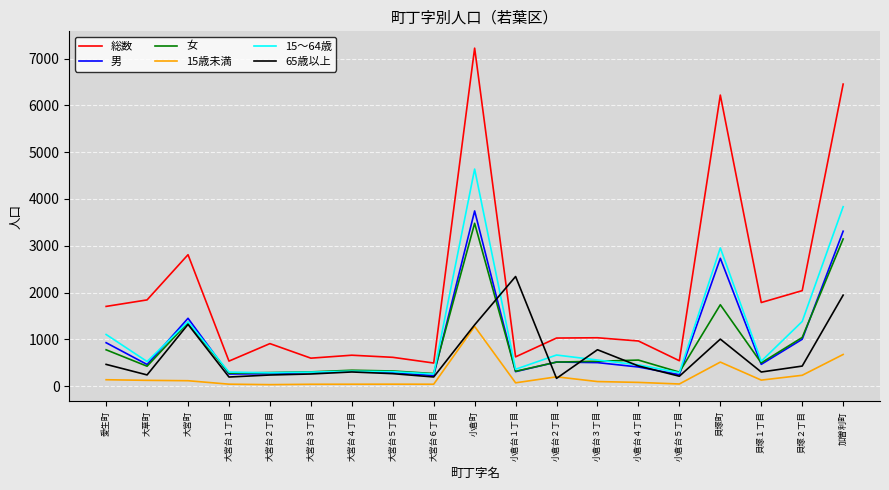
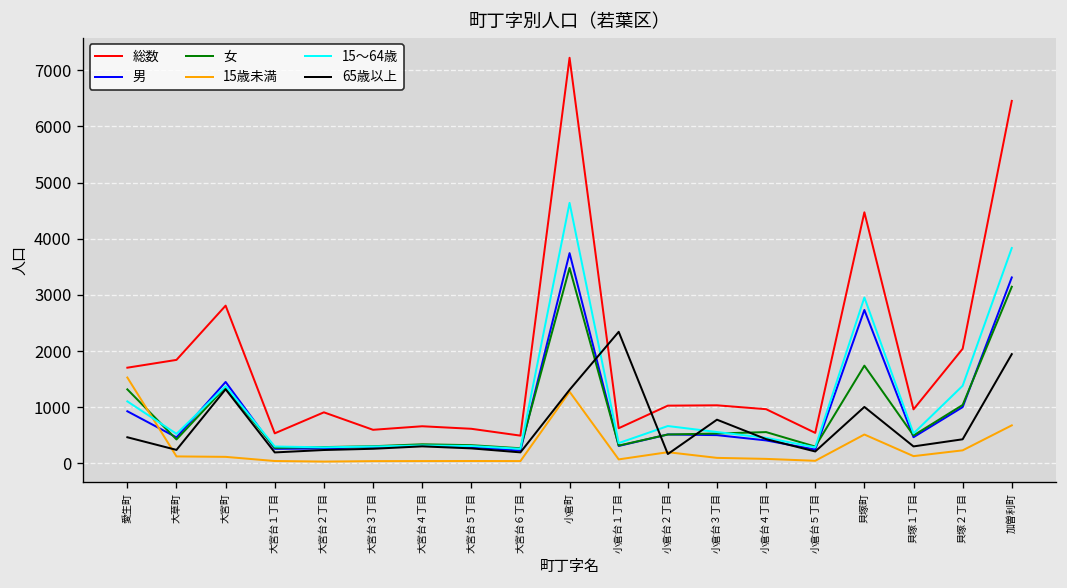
女, 愛生町: 800 -> 1300
15歳未満, 愛生町: 100 -> 1500
総数, 貝塚町: 6200 -> 4500
総数, 貝塚１丁目: 1800 -> 1000
